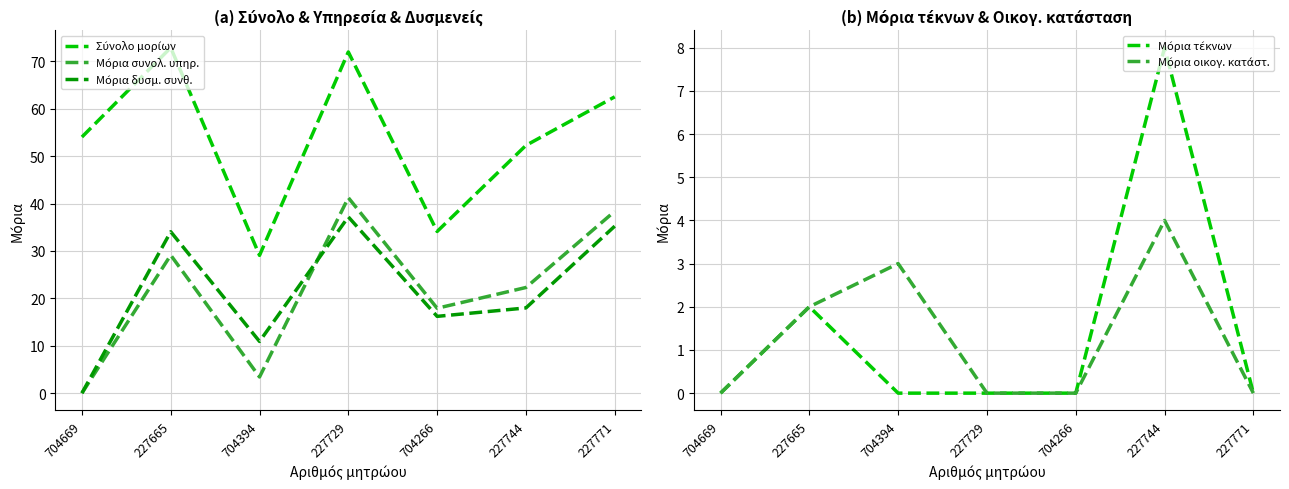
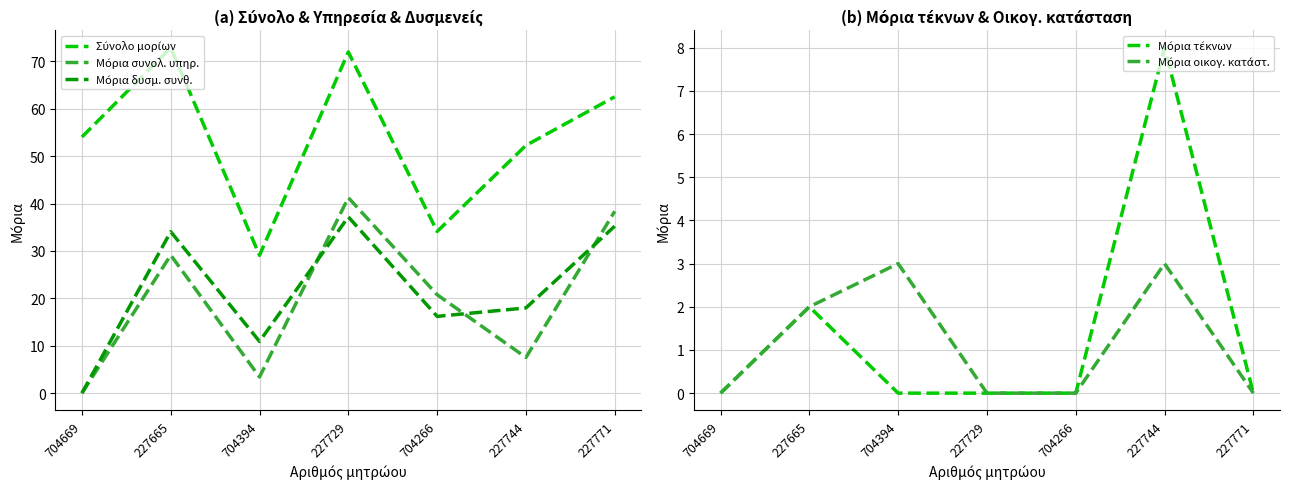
(a) Σύνολο & Υπηρεσία & Δυσμενείς, Μόρια συνολ. υπηρ., 704266: 18 -> 21
(a) Σύνολο & Υπηρεσία & Δυσμενείς, Μόρια συνολ. υπηρ., 227744: 22 -> 8
(b) Μόρια τέκνων & Οικογ. κατάσταση, Μόρια οικογ. κατάστ., 227744: 4 -> 3
